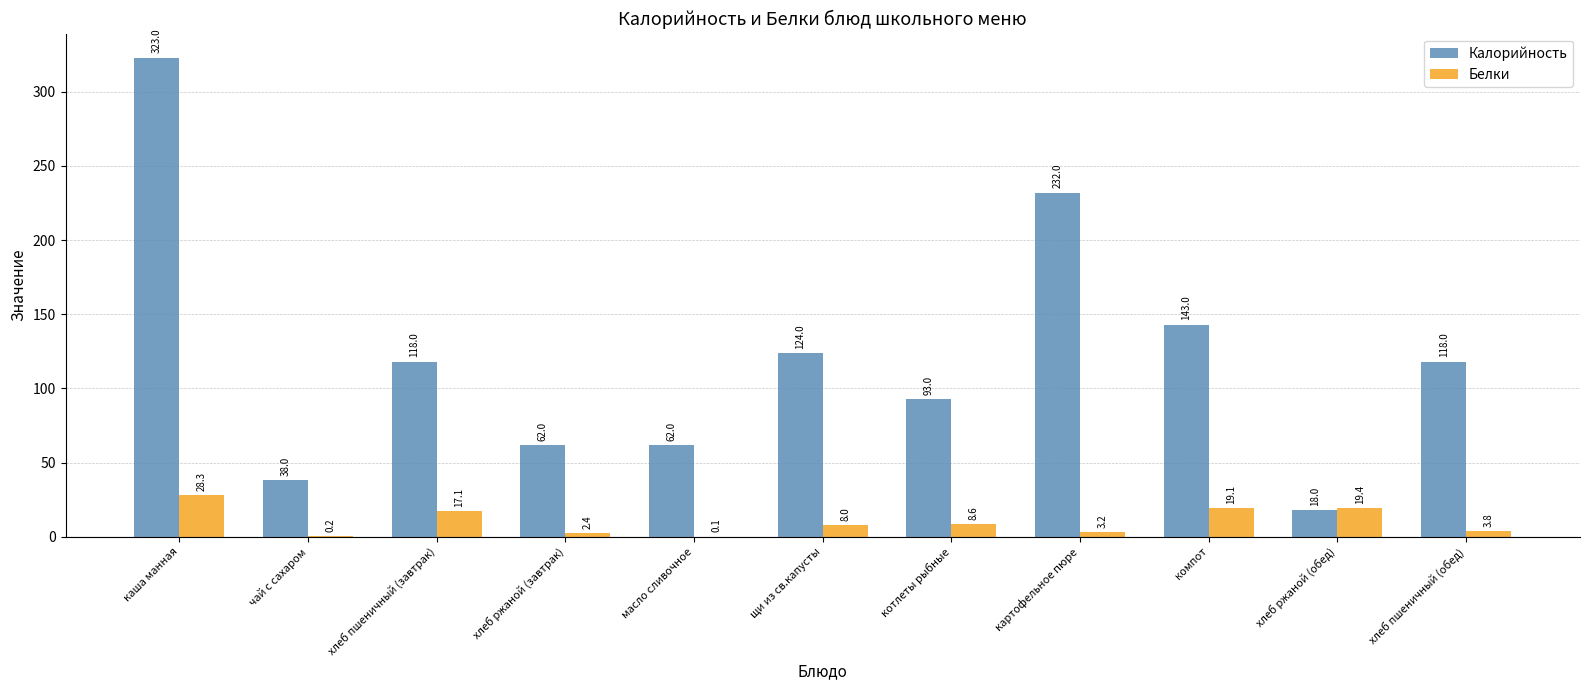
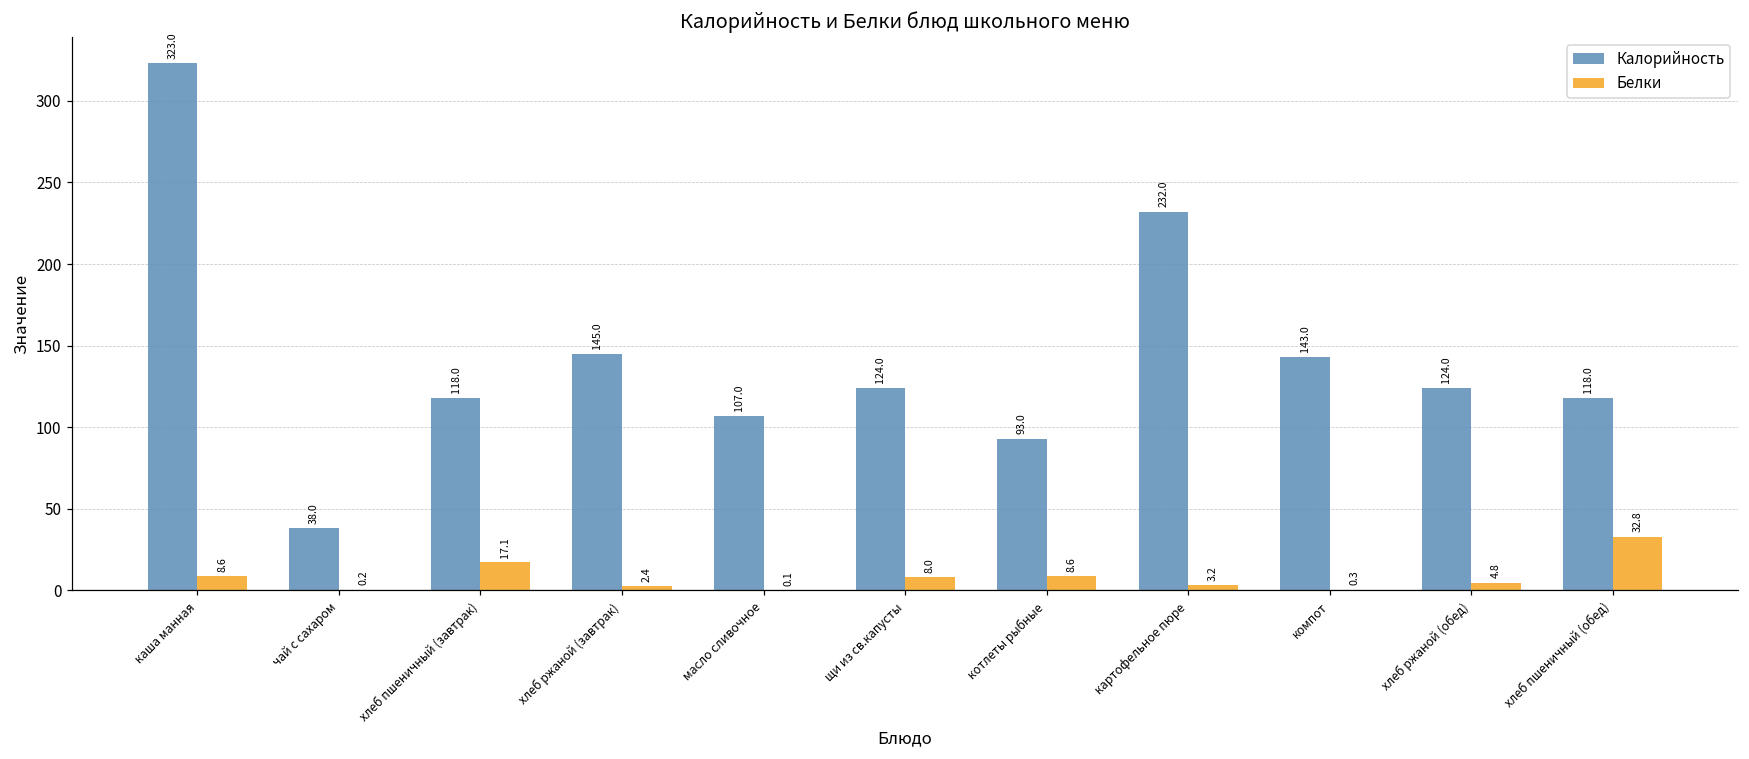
Белки, каша манная: 28.3 -> 8.6
Калорийность, хлеб ржаной (завтрак): 62.0 -> 145.0
Калорийность, масло сливочное: 62.0 -> 107.0
Белки, компот: 19.1 -> 0.3
Калорийность, хлеб ржаной (обед): 18.0 -> 124.0
Белки, хлеб ржаной (обед): 19.4 -> 4.8
Белки, хлеб пшеничный (обед): 3.8 -> 32.8
